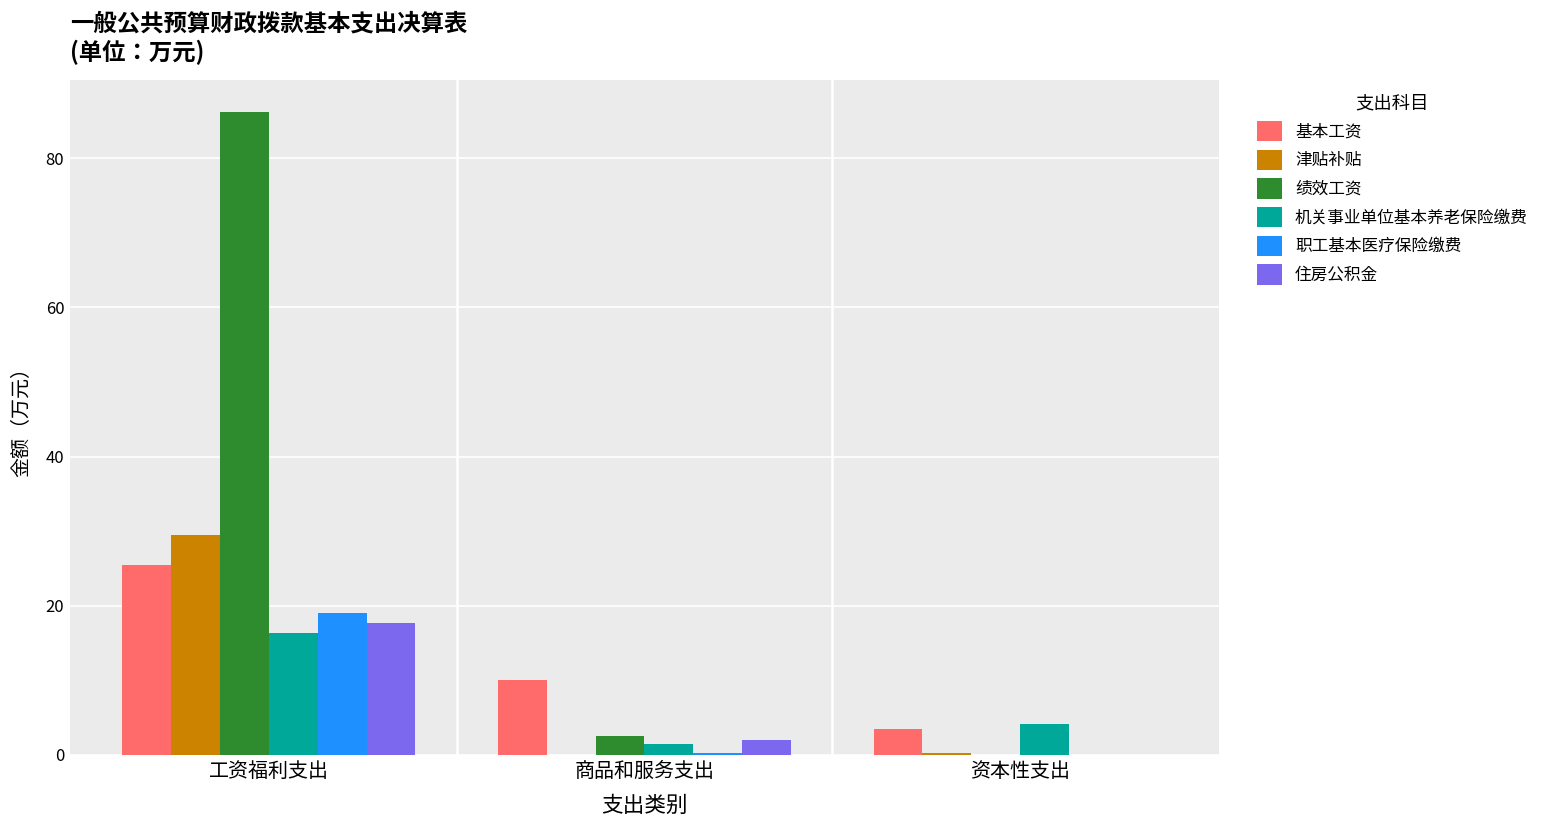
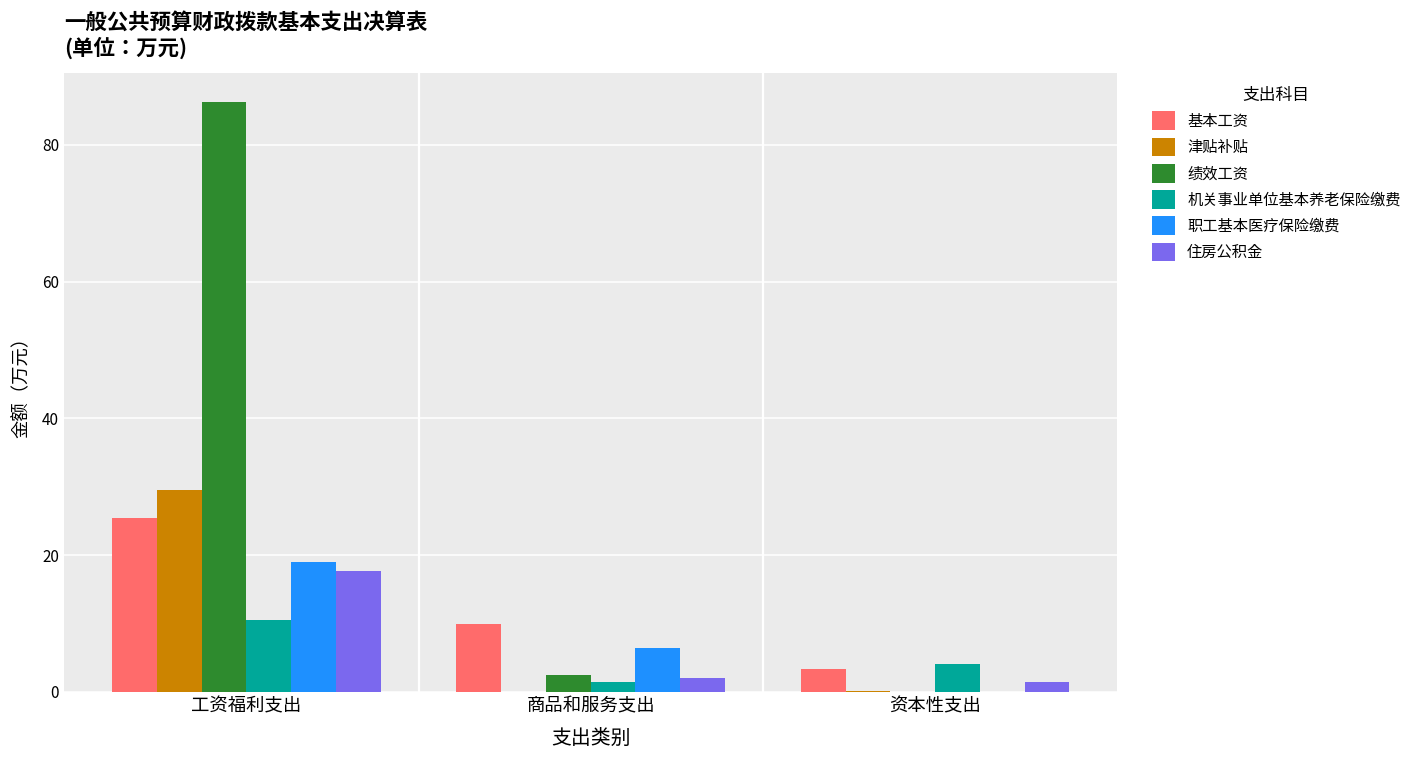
机关事业单位基本养老保险缴费, 工资福利支出: 16 -> 11
职工基本医疗保险缴费, 商品和服务支出: 0 -> 6
住房公积金, 资本性支出: 0 -> 2
